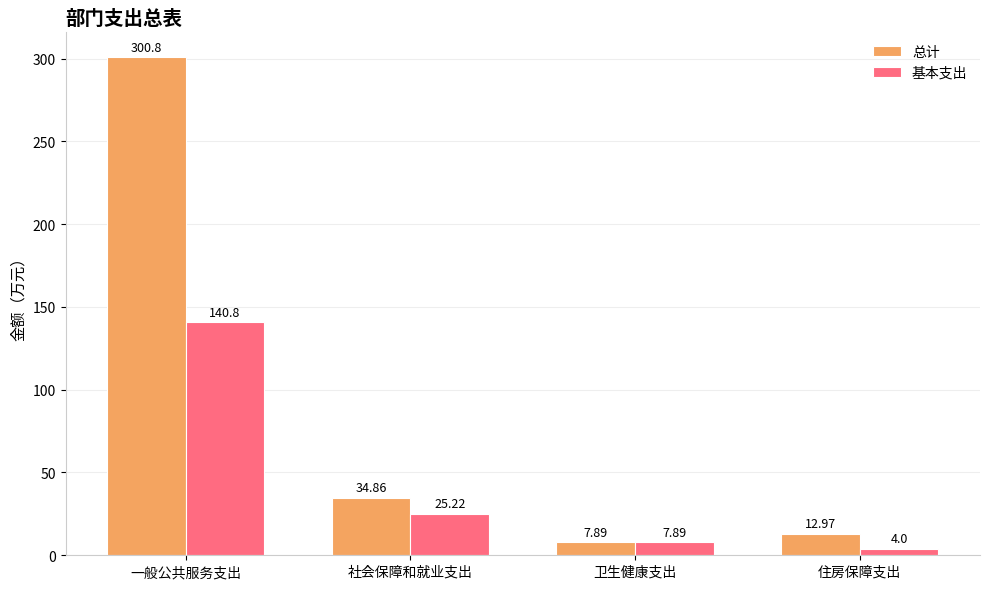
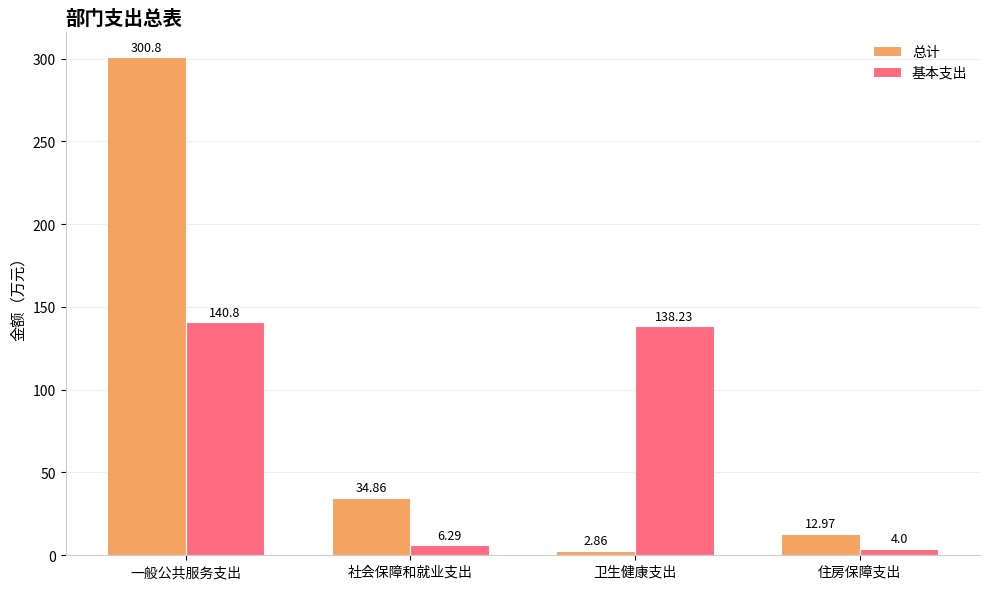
基本支出, 社会保障和就业支出: 25.22 -> 6.29
总计, 卫生健康支出: 7.89 -> 2.86
基本支出, 卫生健康支出: 7.89 -> 138.23
